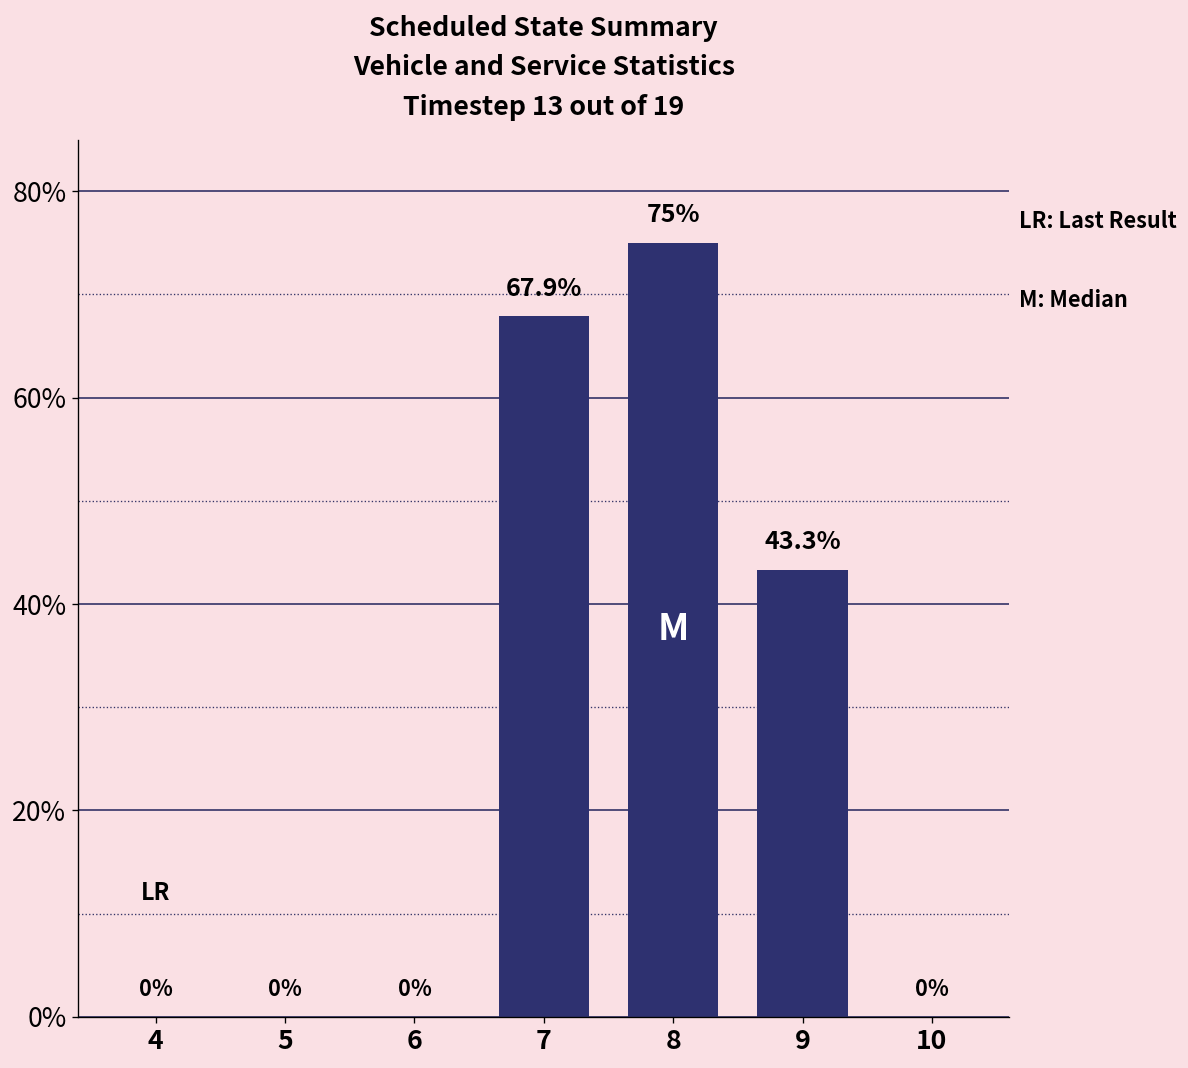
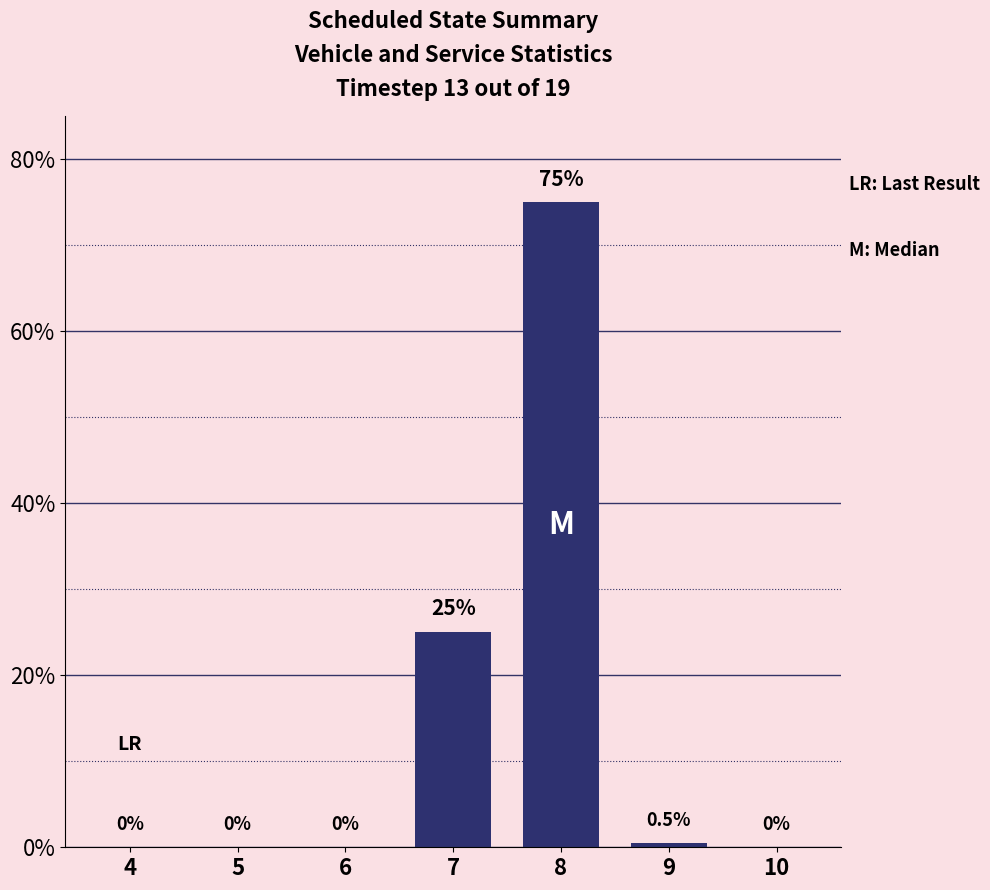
7: 67.9% -> 25%
9: 43.3% -> 0.5%
